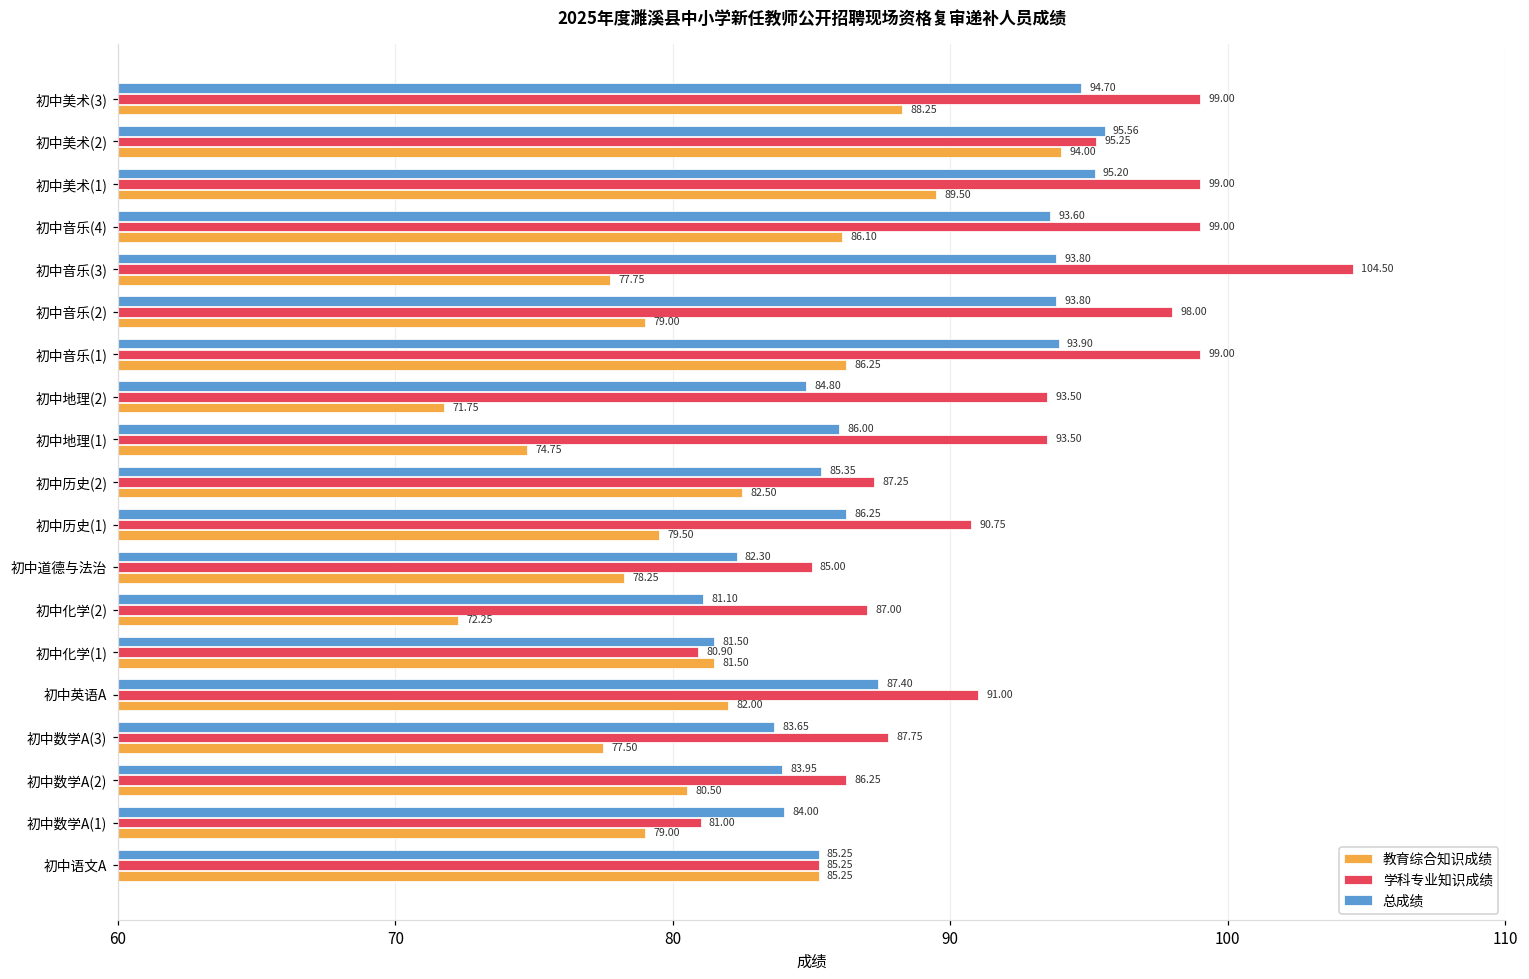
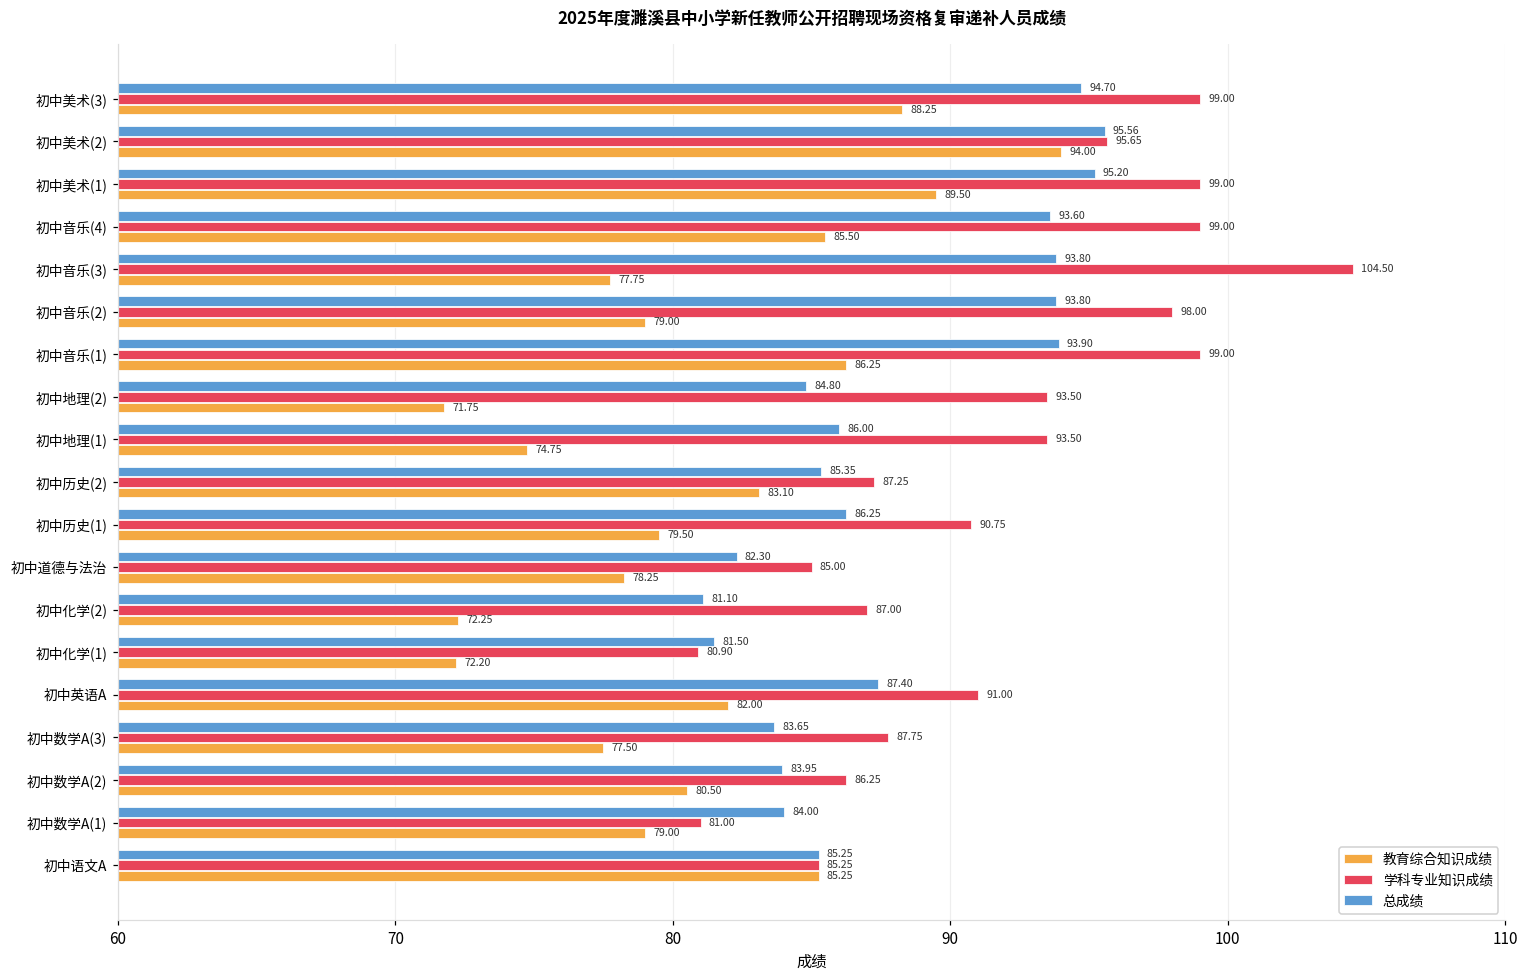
学科专业知识成绩, 初中美术(2): 95.25 -> 95.65
教育综合知识成绩, 初中音乐(4): 86.10 -> 85.50
教育综合知识成绩, 初中历史(2): 82.50 -> 83.10
教育综合知识成绩, 初中化学(1): 81.50 -> 72.20
